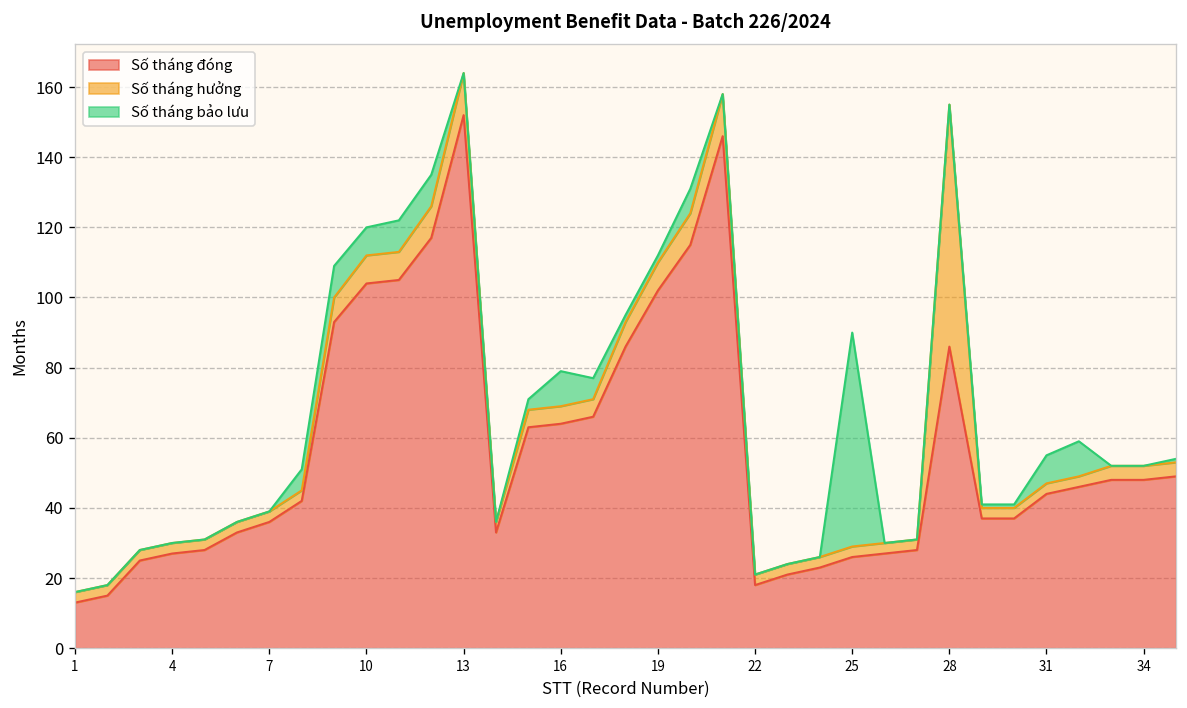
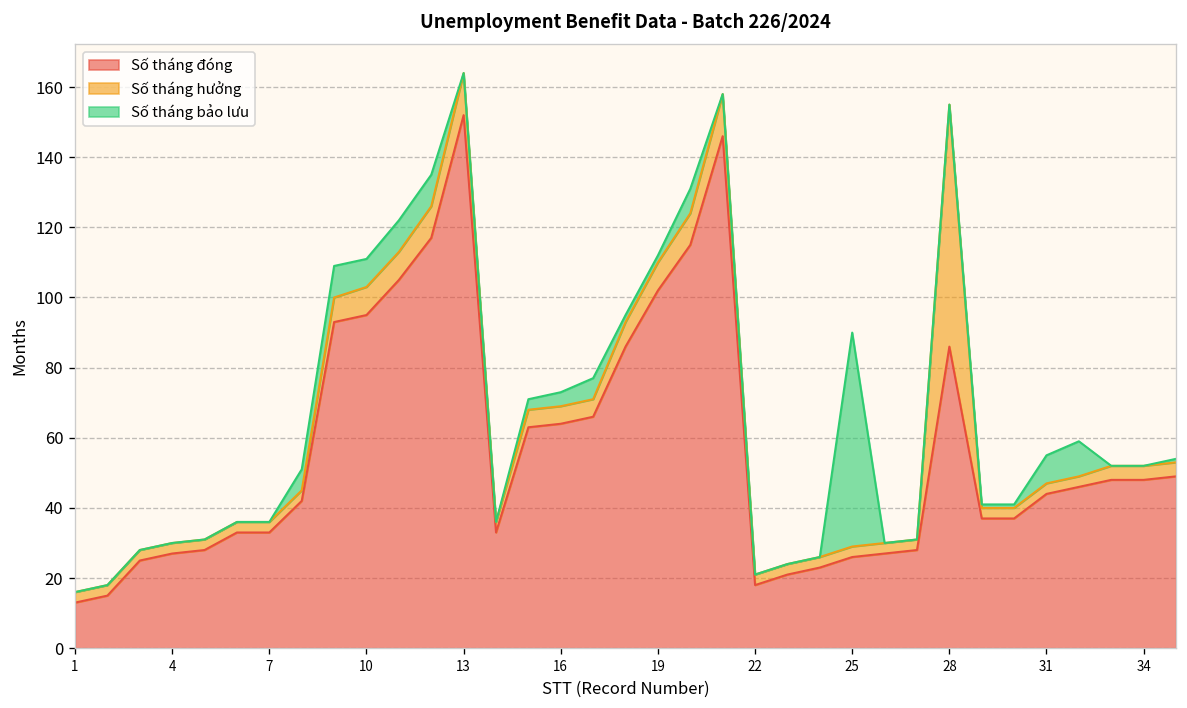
Số tháng đóng, 7: 36 -> 33
Số tháng đóng, 10: 104 -> 95
Số tháng bảo lưu, 16: 10 -> 4
